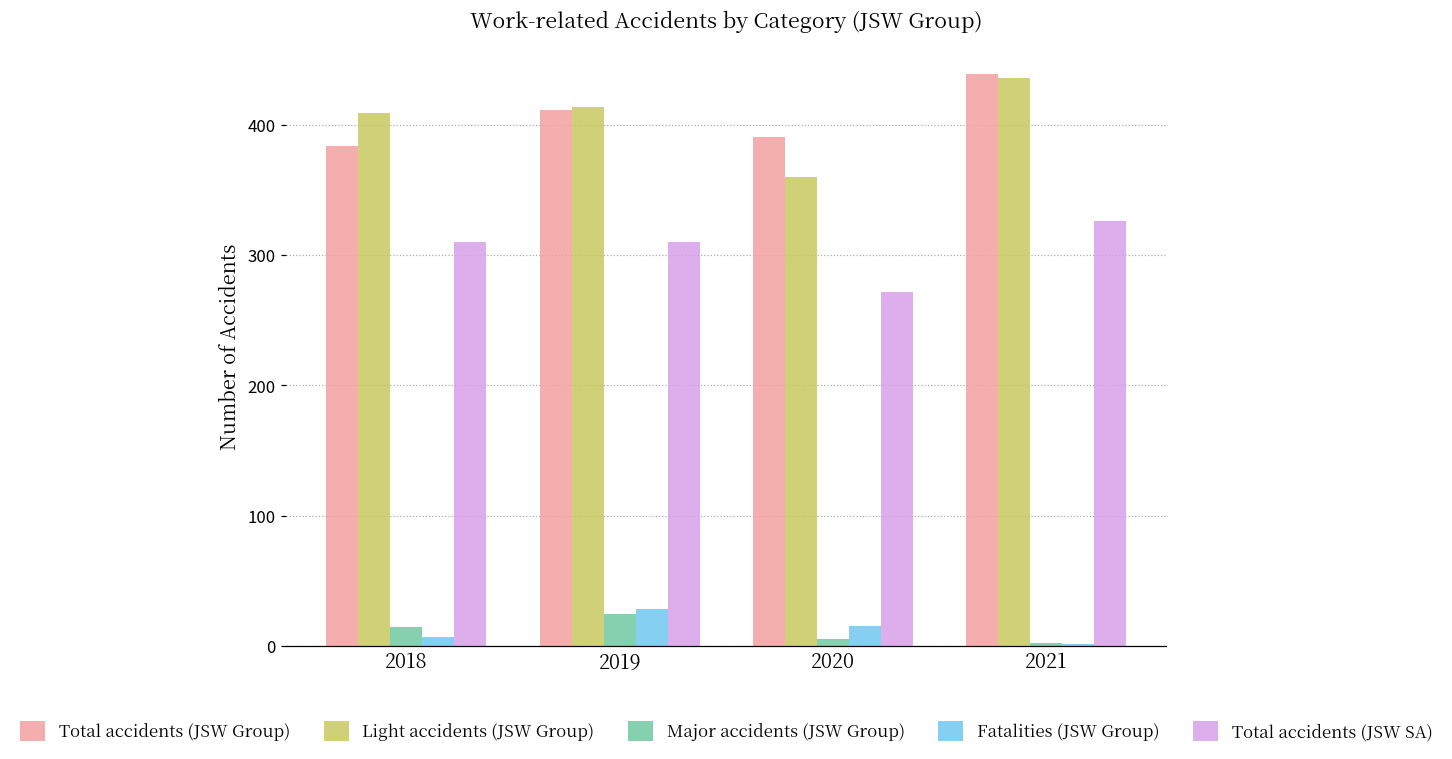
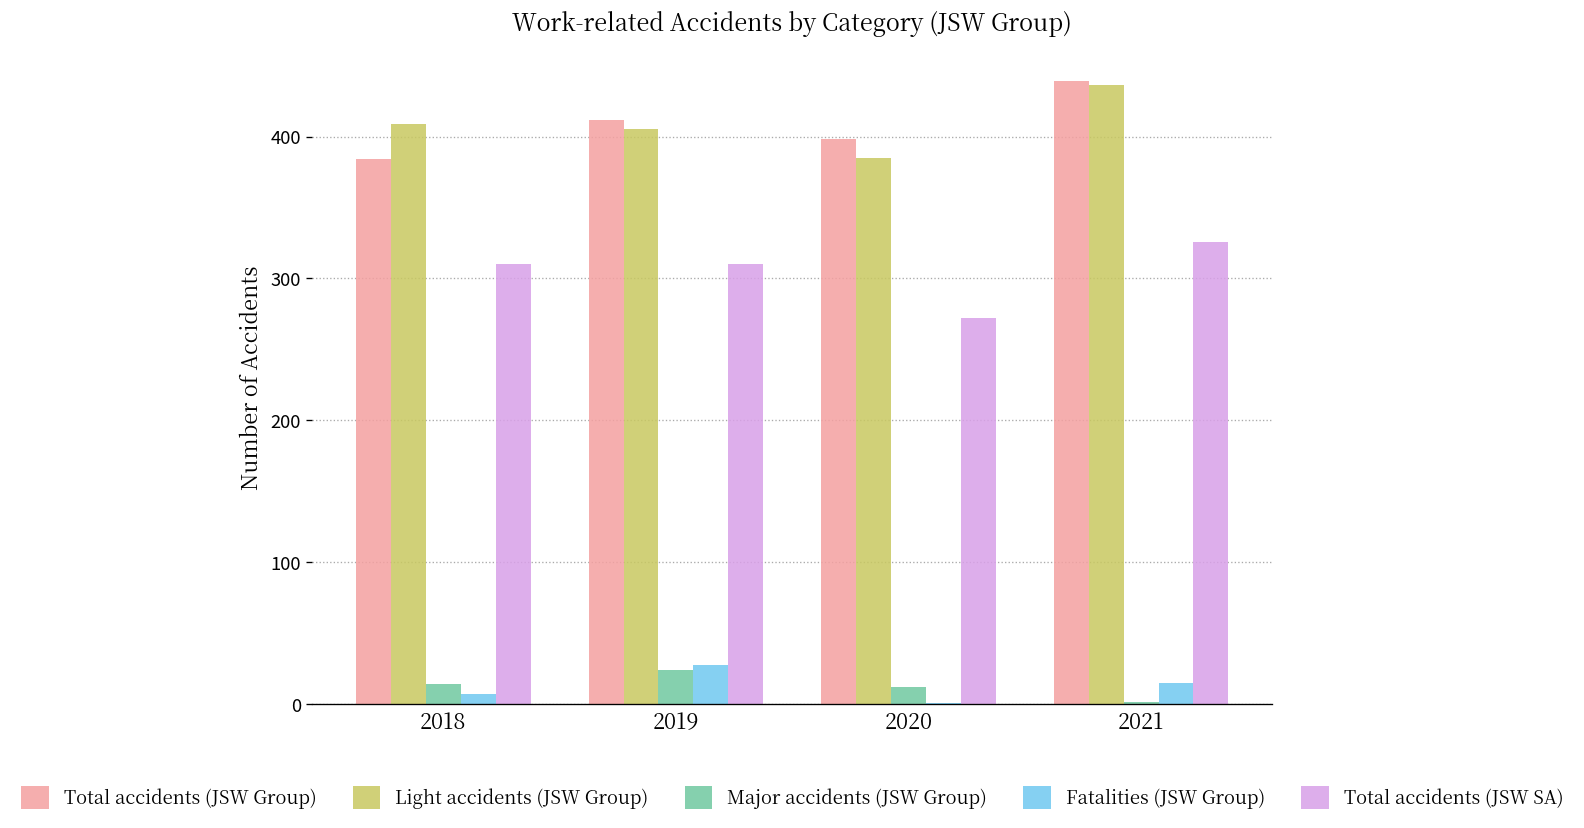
Light accidents (JSW Group), 2019: 414 -> 405
Total accidents (JSW Group), 2020: 391 -> 398
Light accidents (JSW Group), 2020: 360 -> 385
Major accidents (JSW Group), 2020: 5 -> 12
Fatalities (JSW Group), 2020: 15 -> 1
Fatalities (JSW Group), 2021: 1 -> 15
